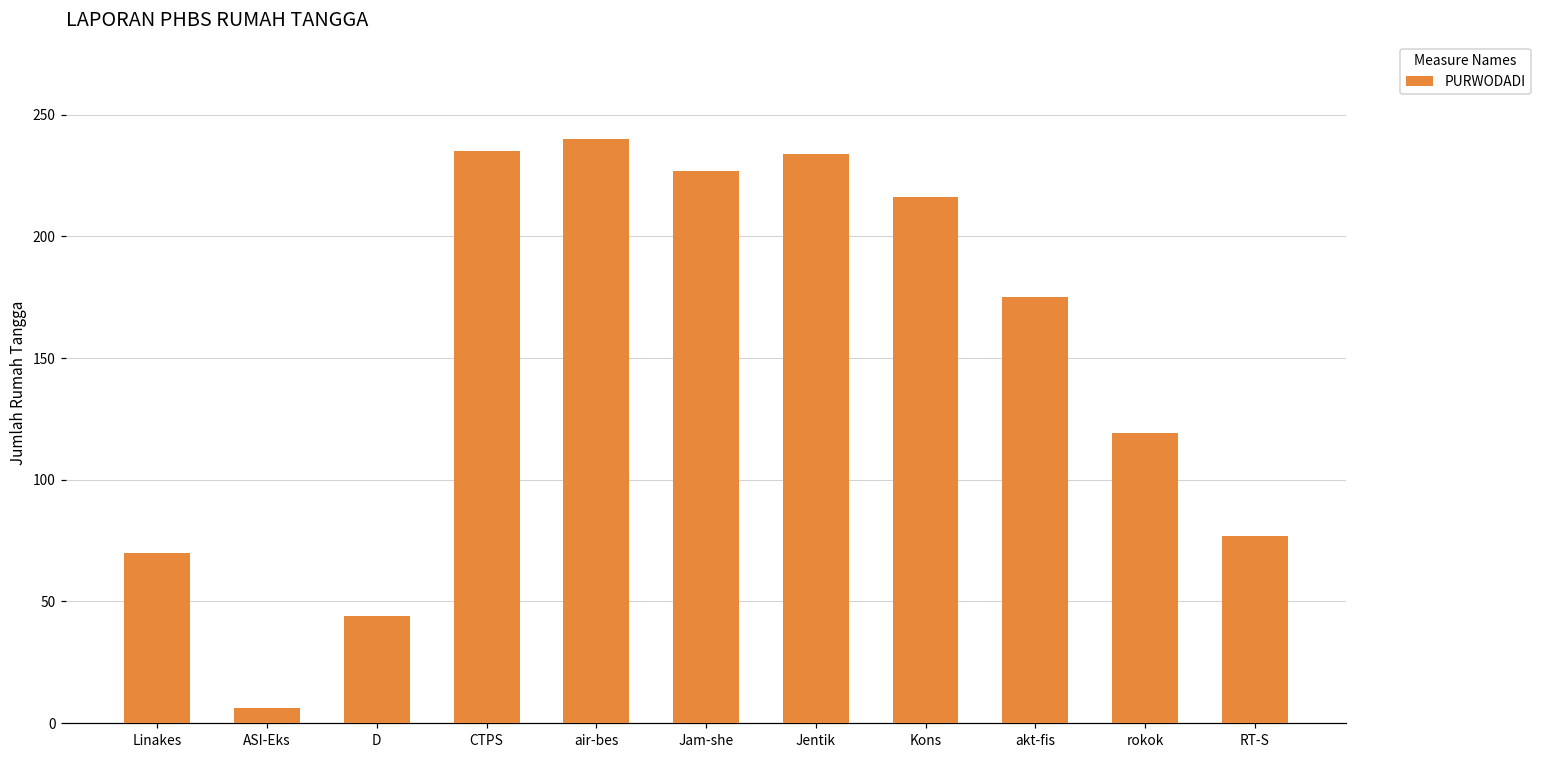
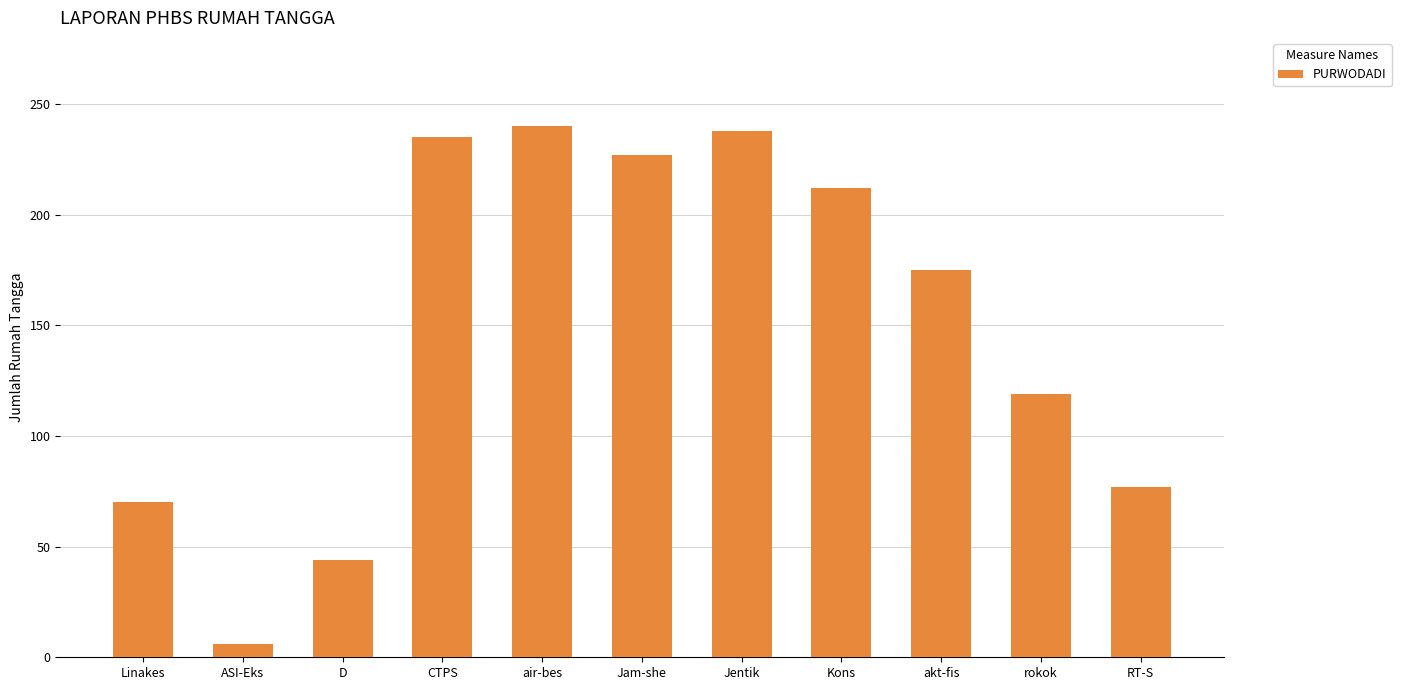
Jentik: 234 -> 238
Kons: 216 -> 212
